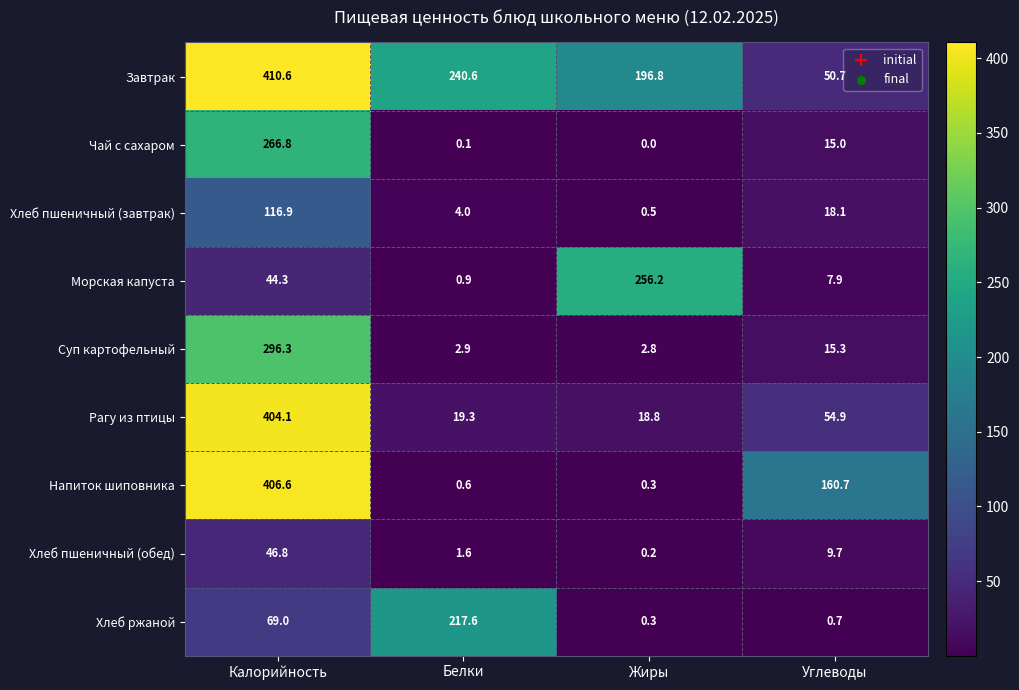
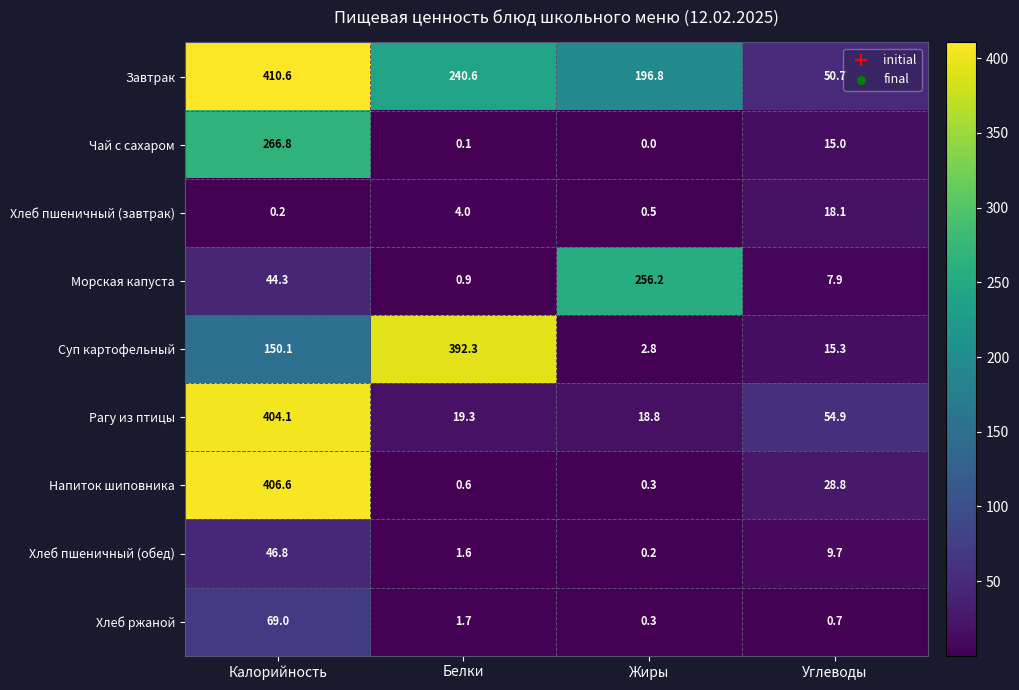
Хлеб пшеничный (завтрак), Калорийность: 116.9 -> 0.2
Суп картофельный, Калорийность: 296.3 -> 150.1
Суп картофельный, Белки: 2.9 -> 392.3
Напиток шиповника, Углеводы: 160.7 -> 28.8
Хлеб ржаной, Белки: 217.6 -> 1.7
